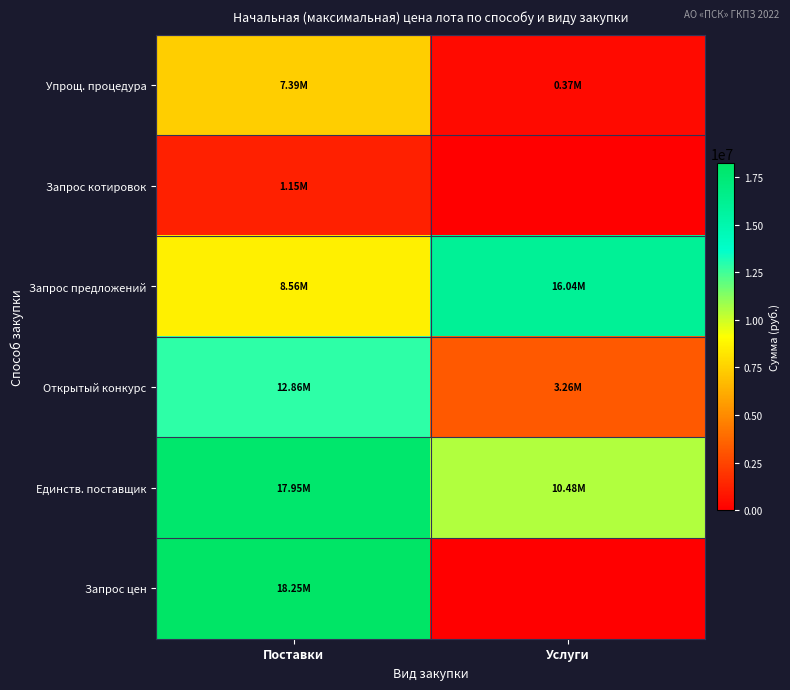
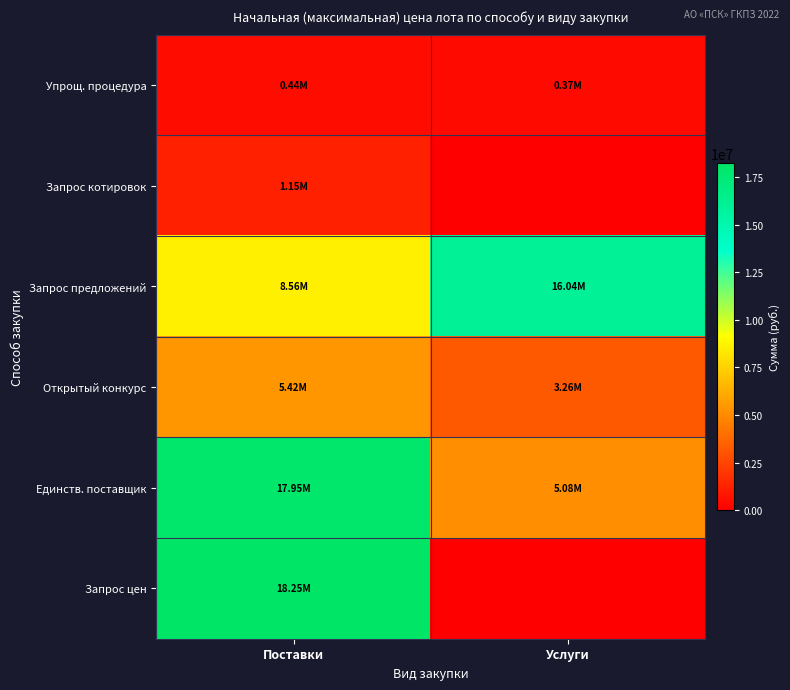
Упрощ. процедура, Поставки: 7.39M -> 0.44M
Открытый конкурс, Поставки: 12.86M -> 5.42M
Единств. поставщик, Услуги: 10.48M -> 5.08M
